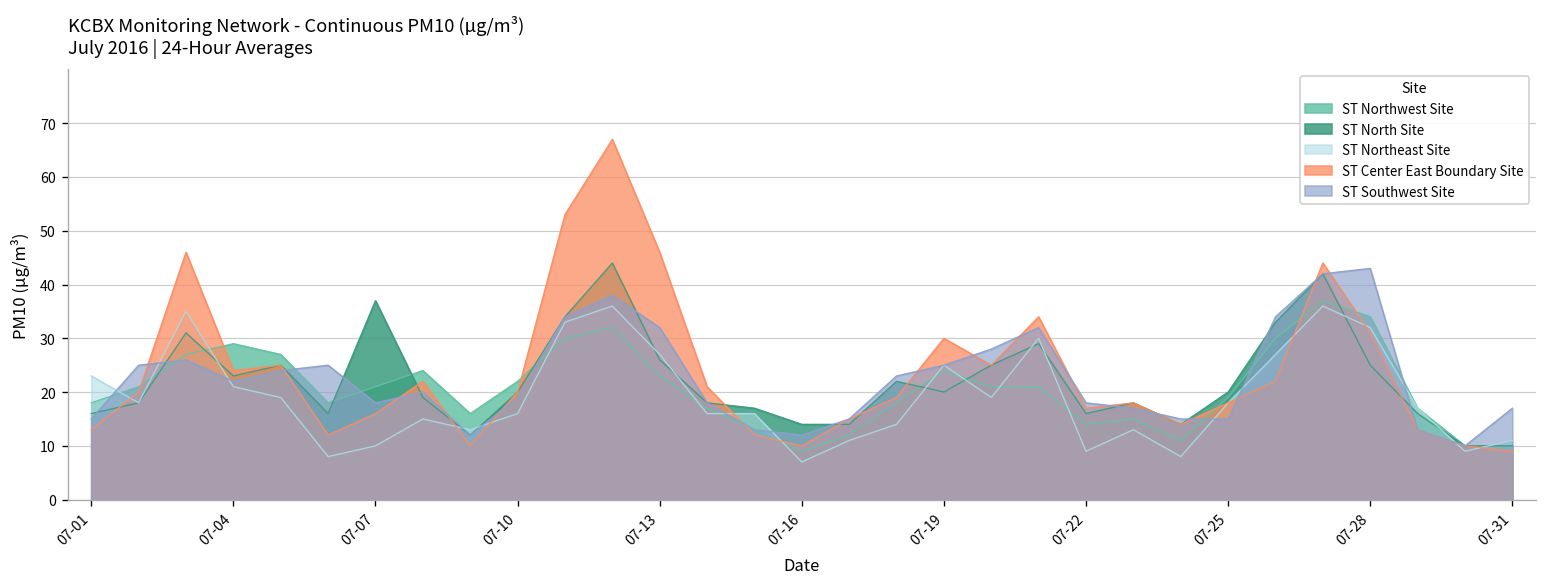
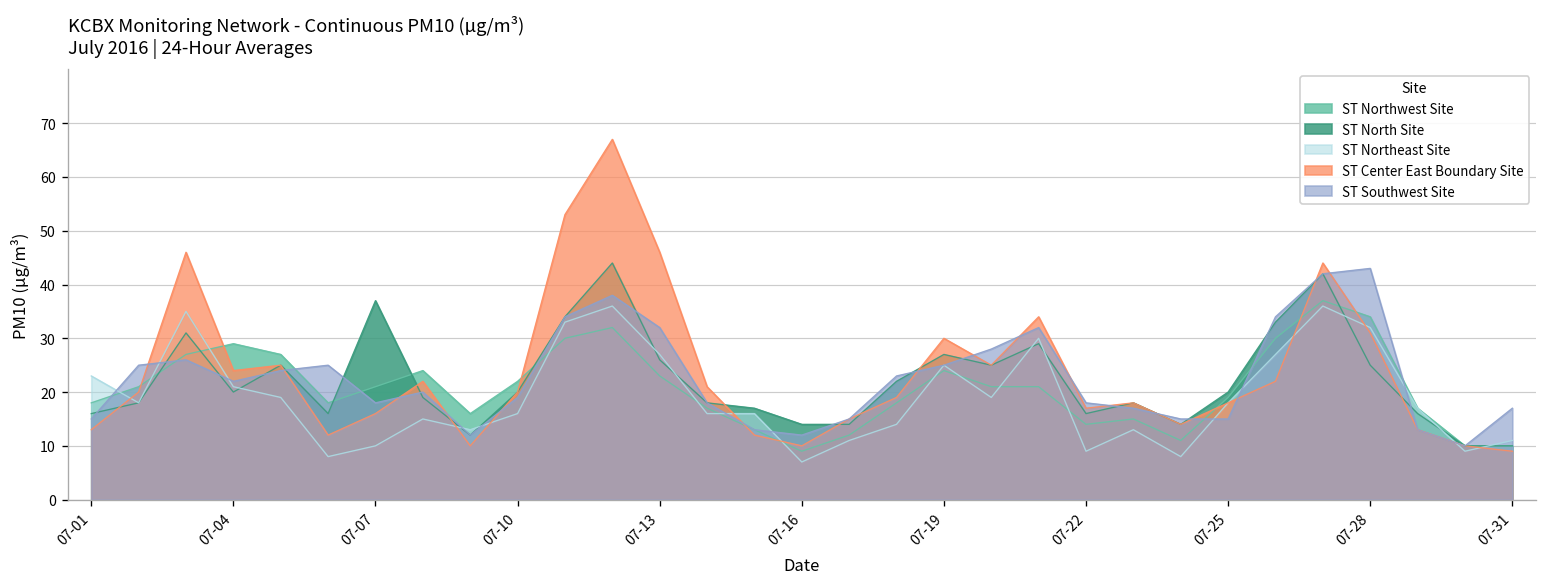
ST North Site, 07-04: 23 -> 20
ST North Site, 07-19: 20 -> 27
